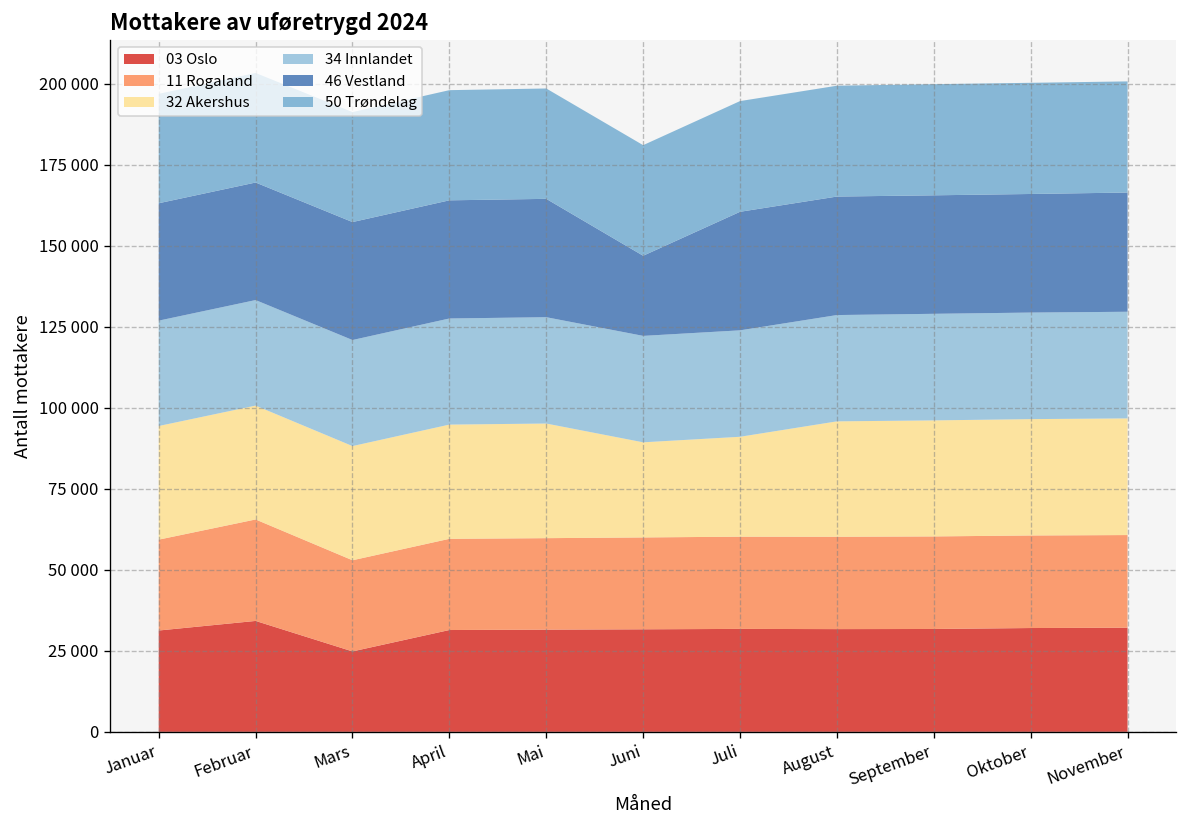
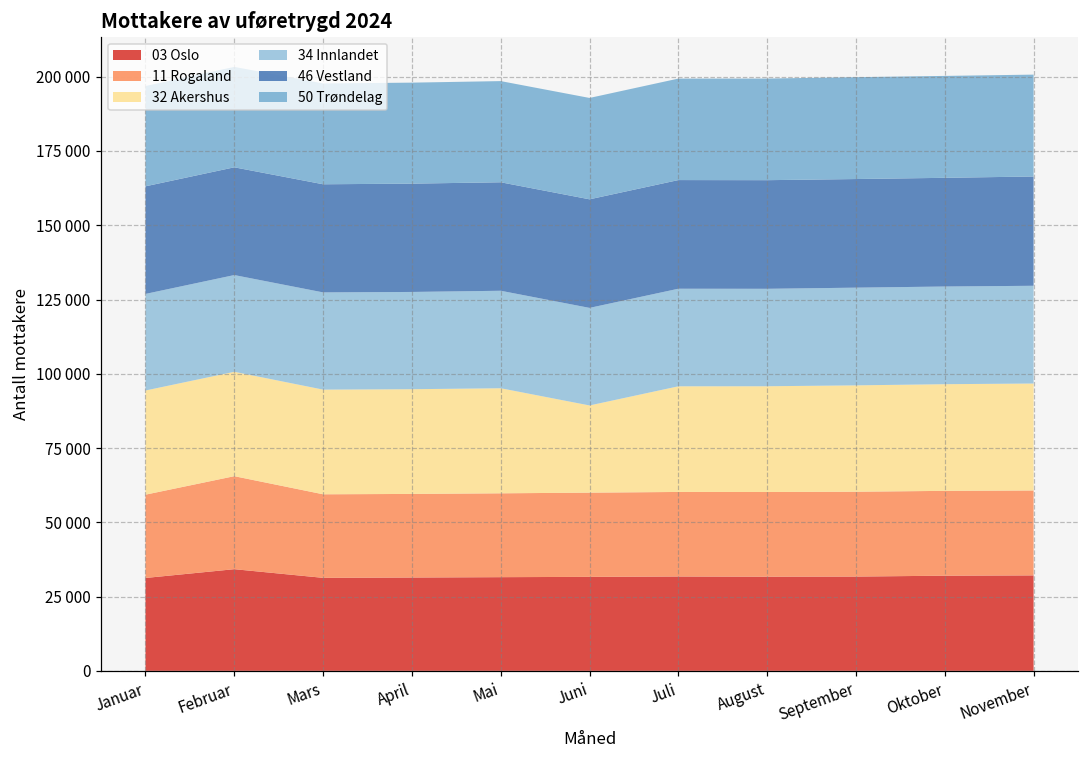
03 Oslo, Mars: 25000 -> 31000
46 Vestland, Juni: 25000 -> 37000
32 Akershus, Juli: 31000 -> 36000
